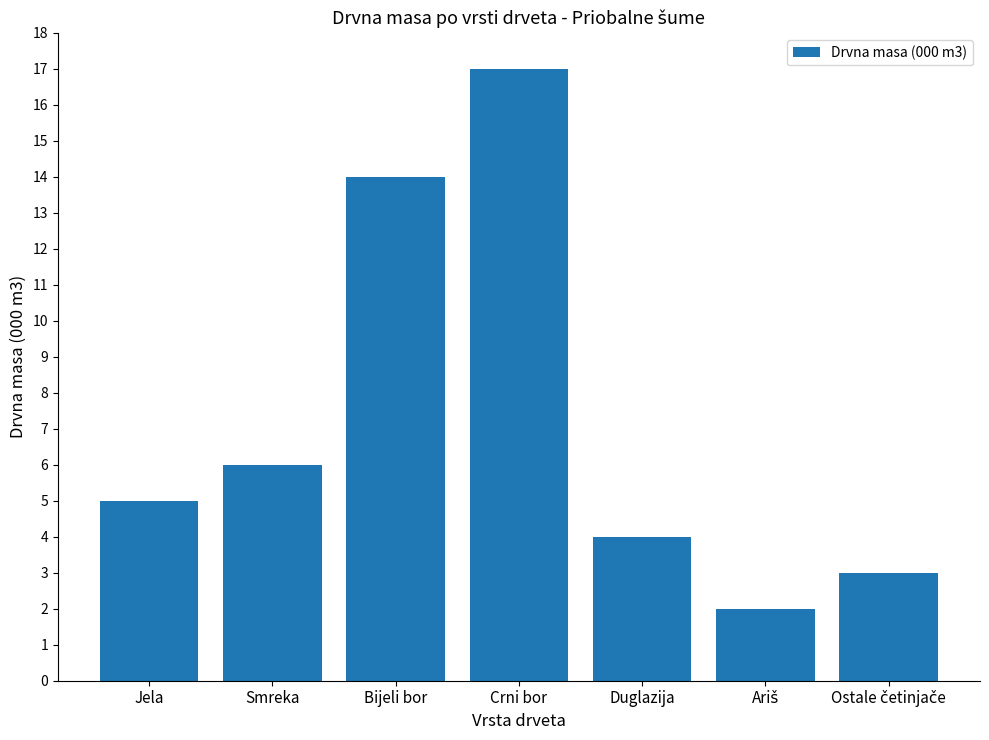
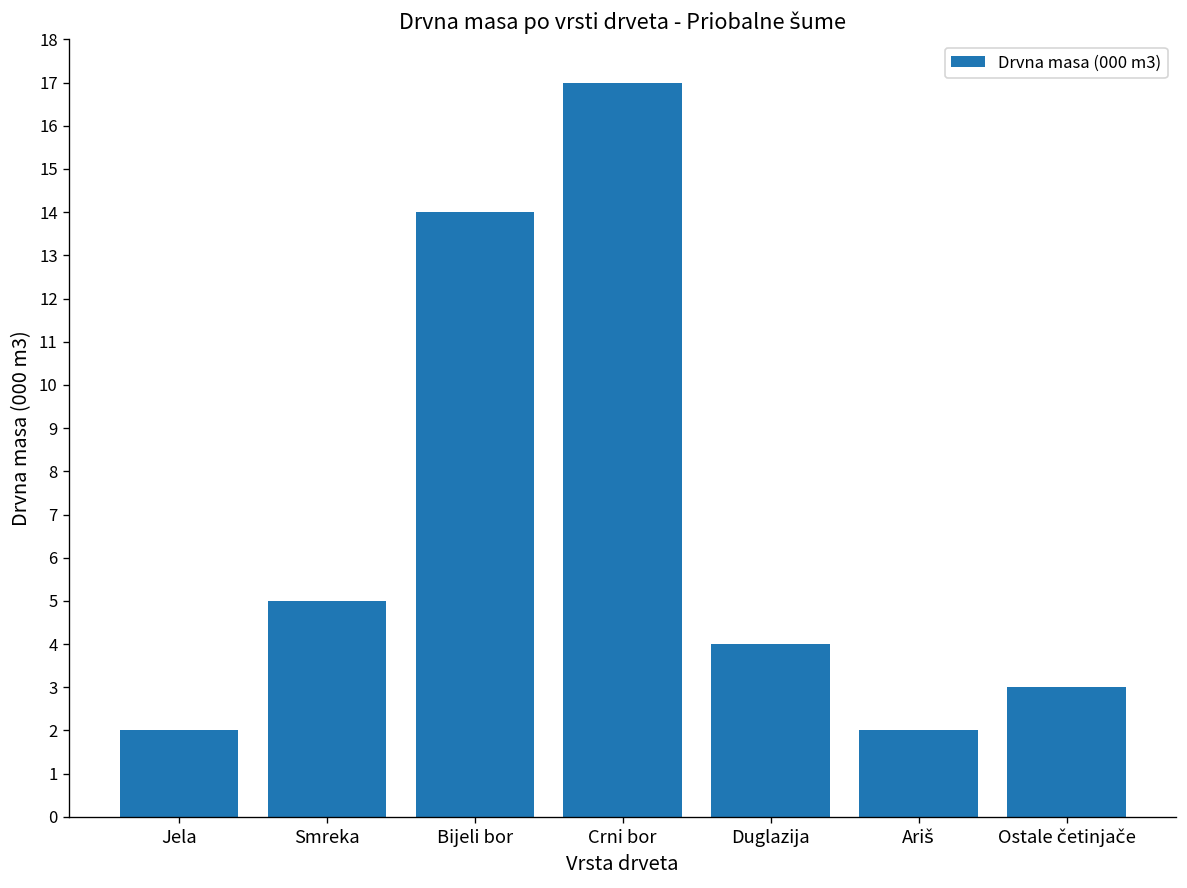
Jela: 5 -> 2
Smreka: 6 -> 5
